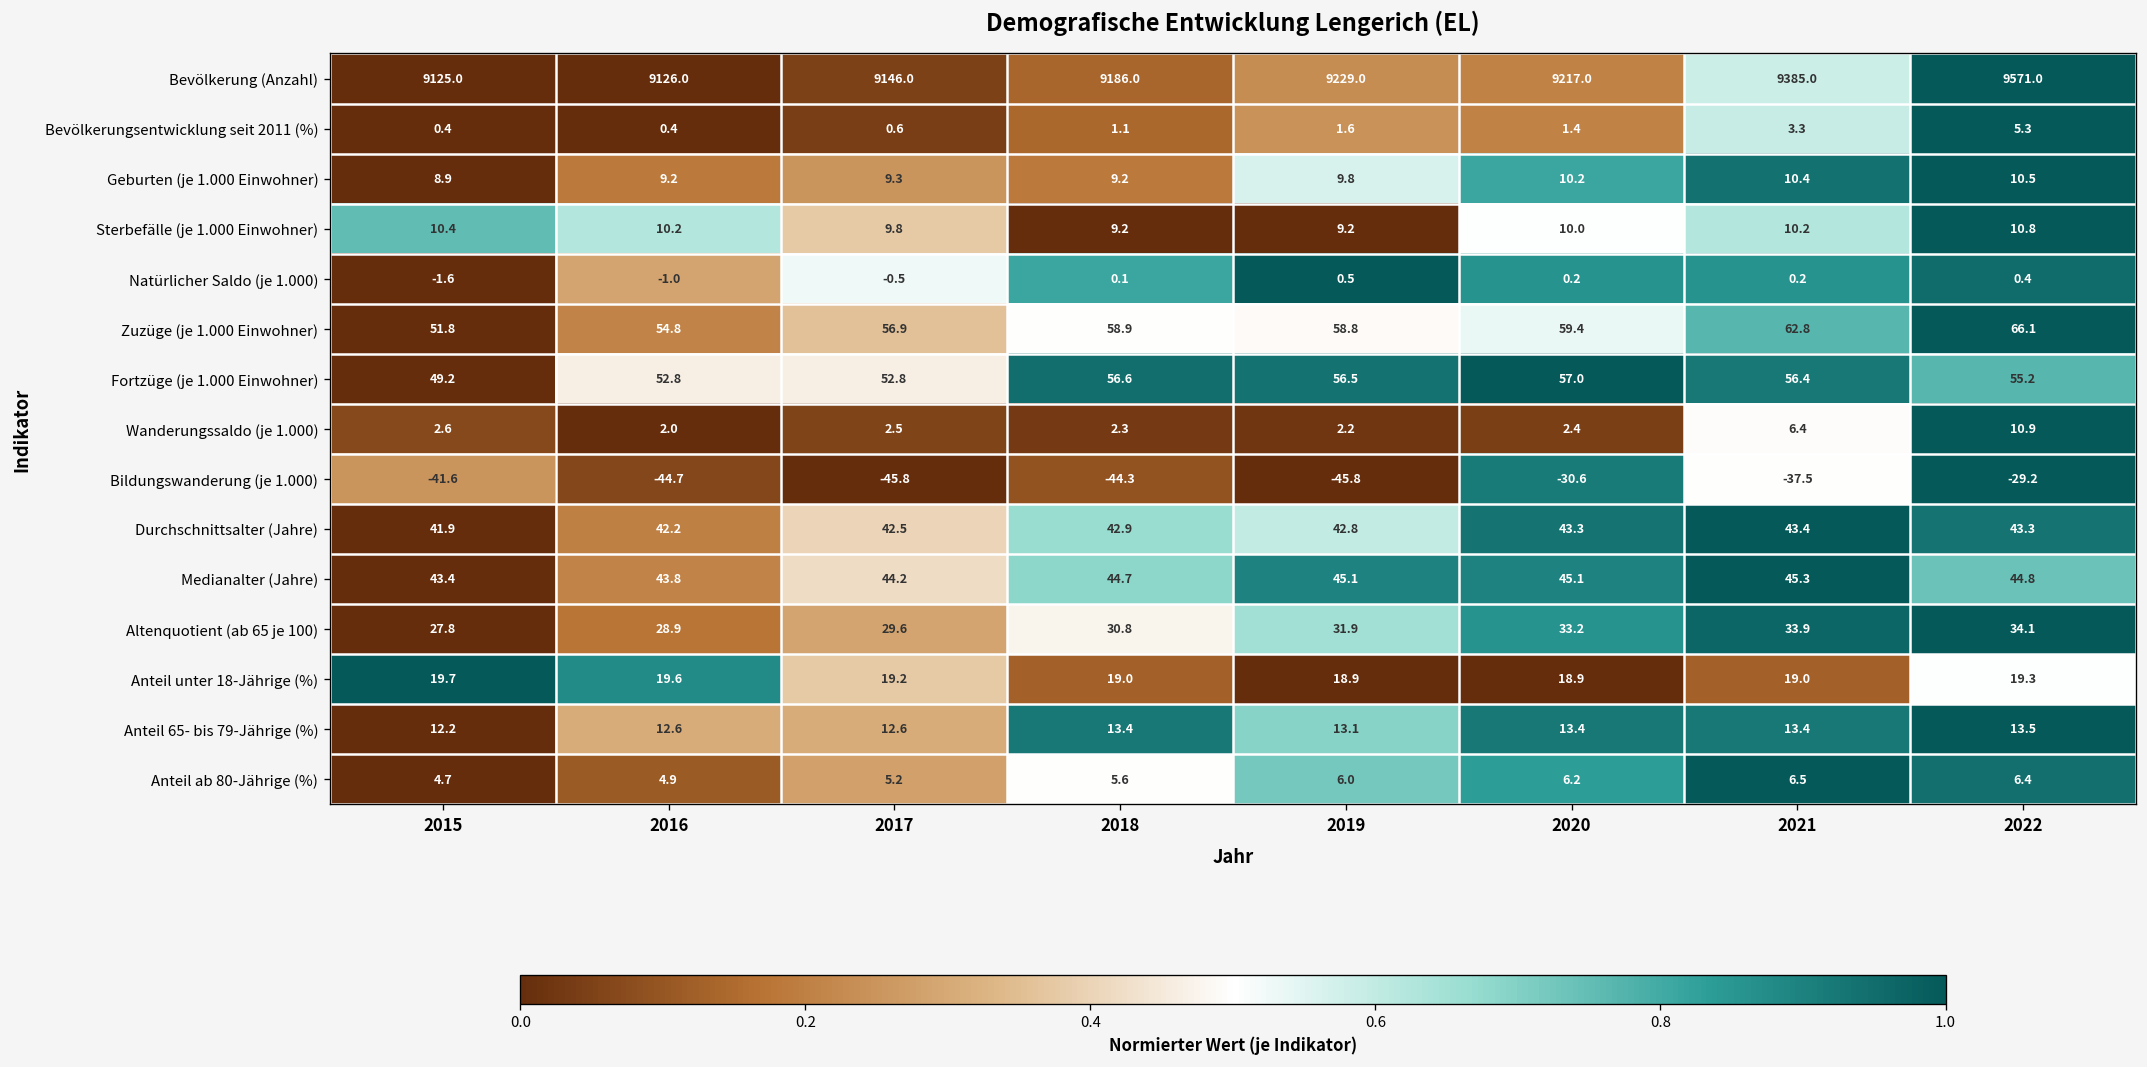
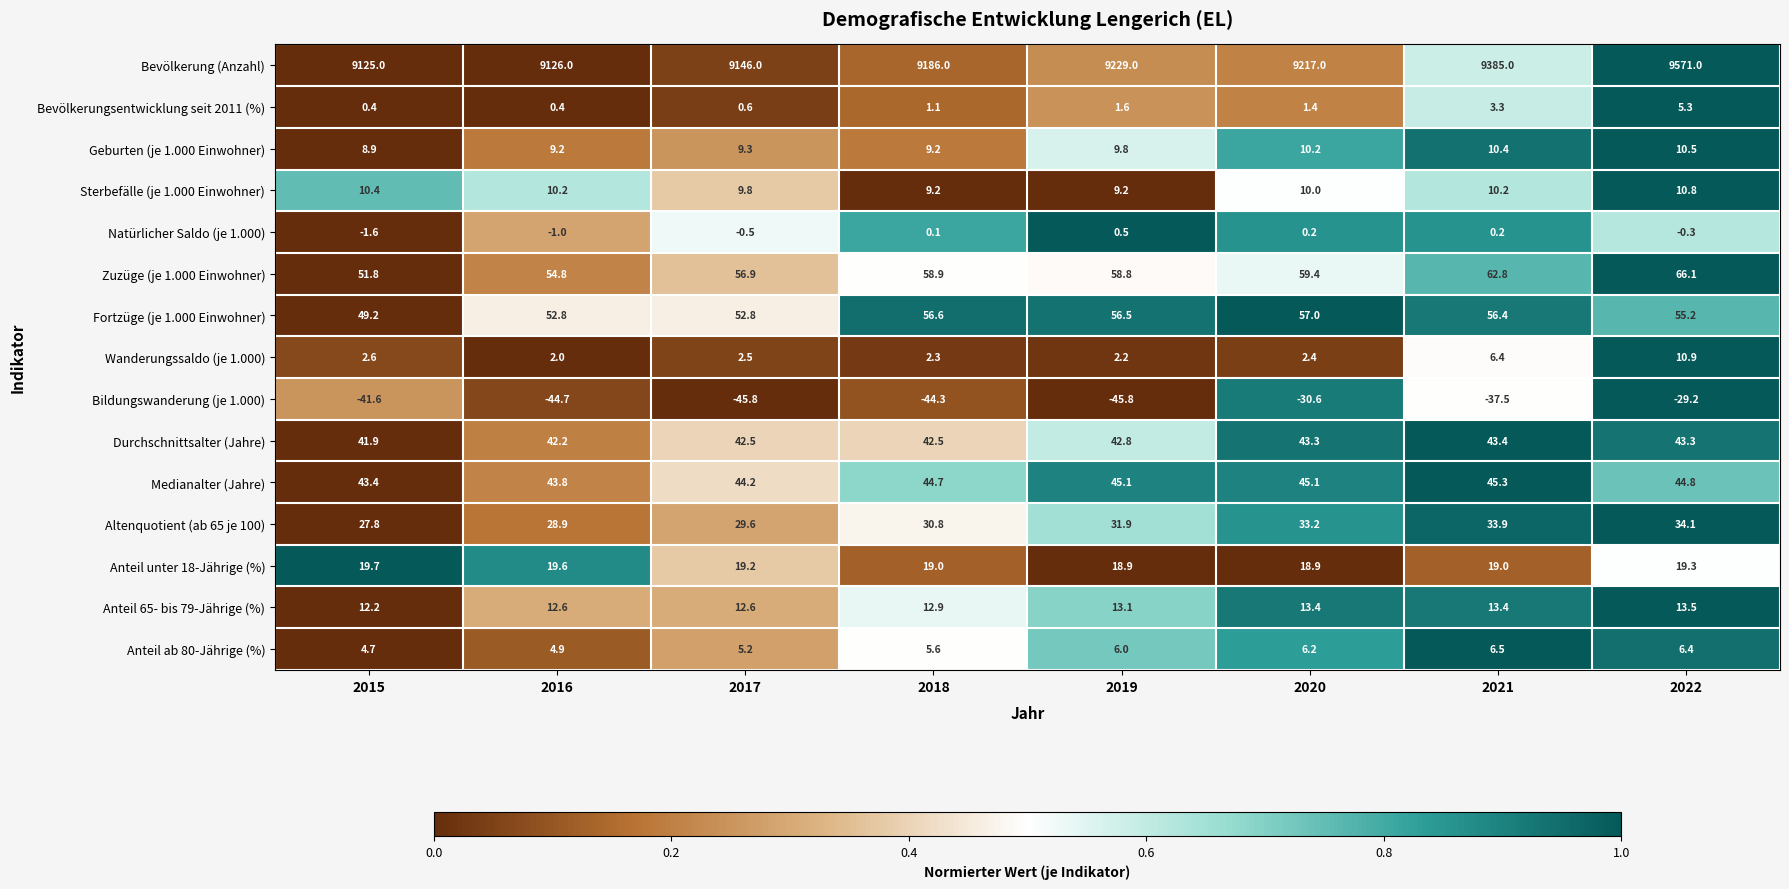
Natürlicher Saldo (je 1.000), 2022: 0.4 -> -0.3
Durchschnittsalter (Jahre), 2018: 42.9 -> 42.5
Anteil 65- bis 79-Jährige (%), 2018: 13.4 -> 12.9
